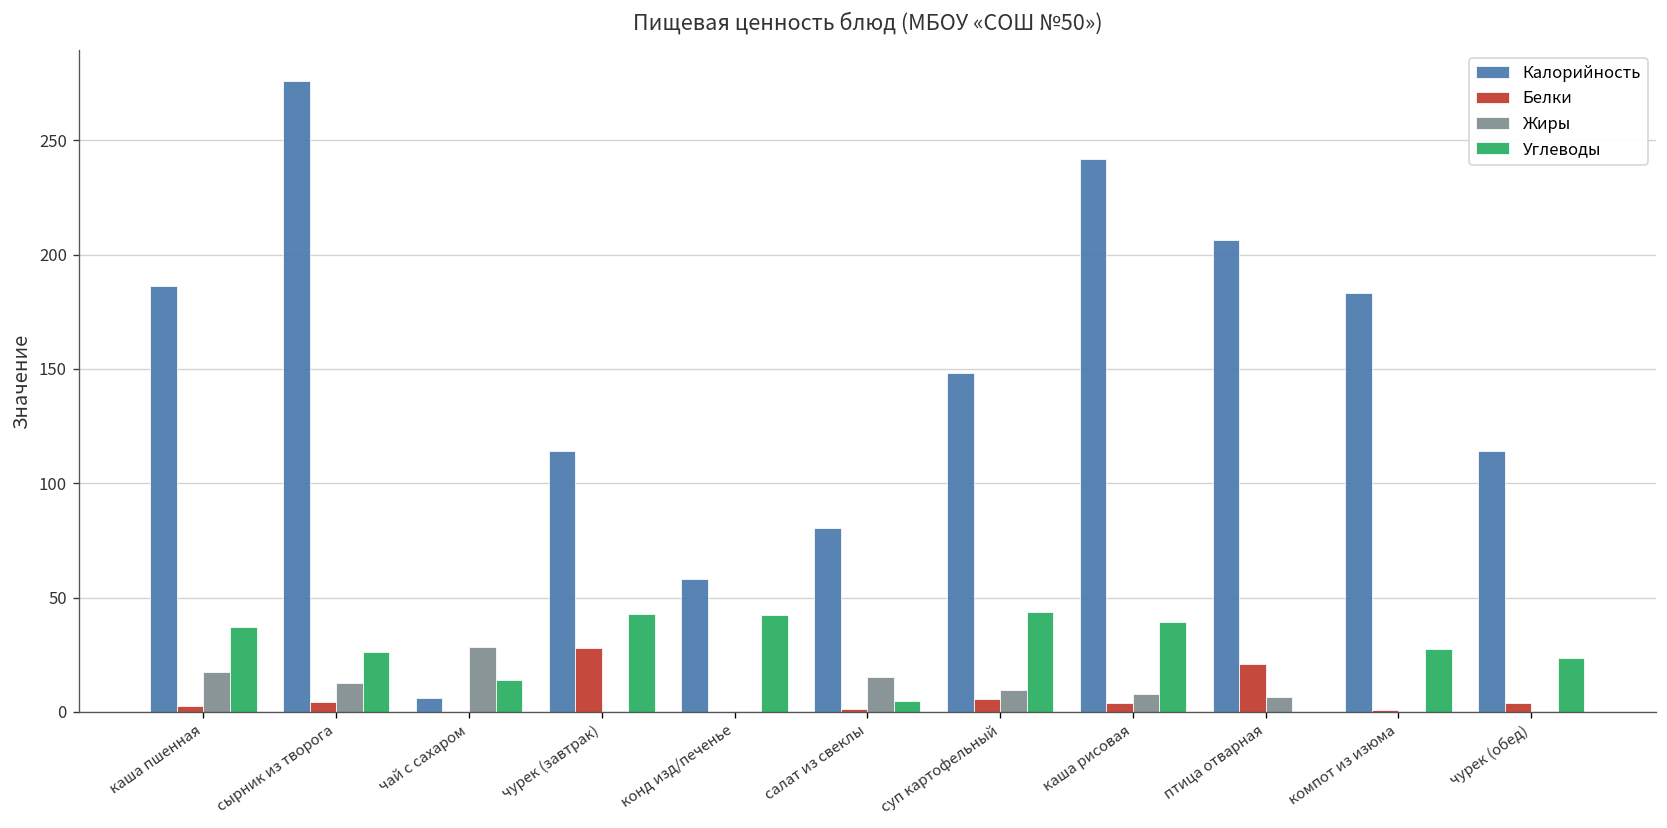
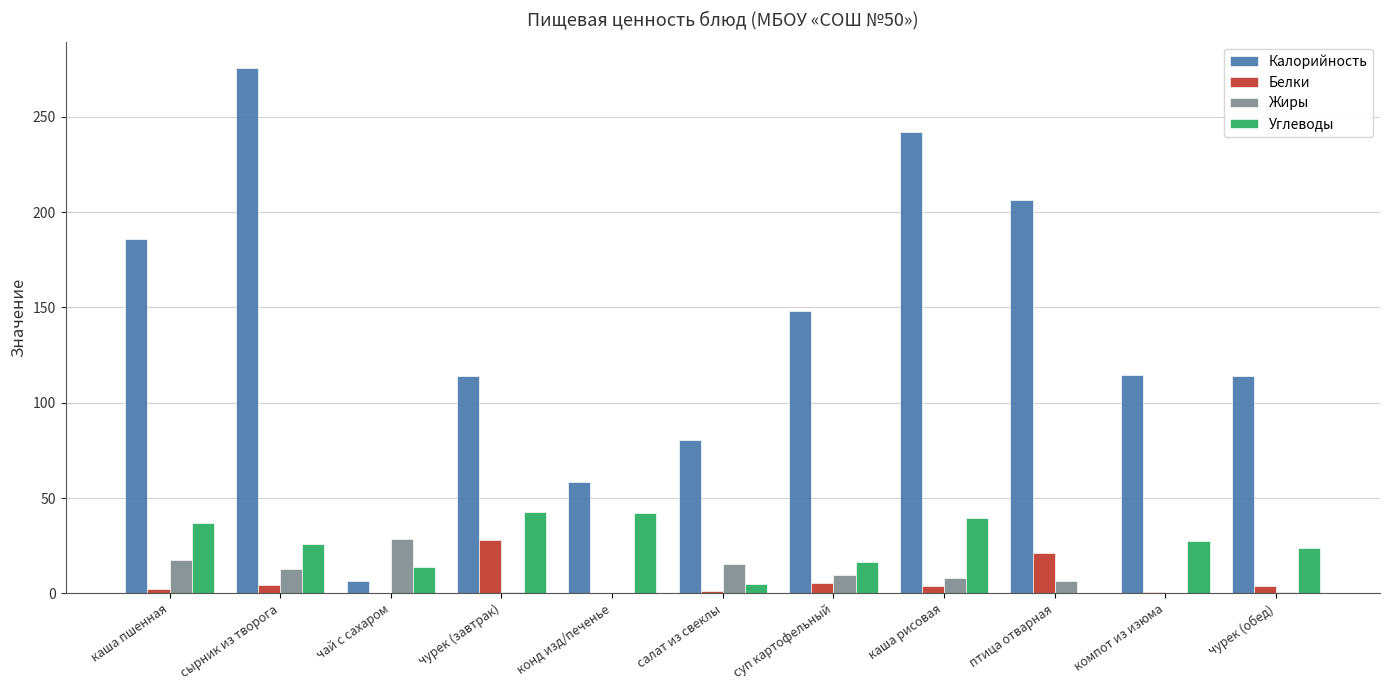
Углеводы, суп картофельный: 44 -> 17
Калорийность, компот из изюма: 183 -> 115
